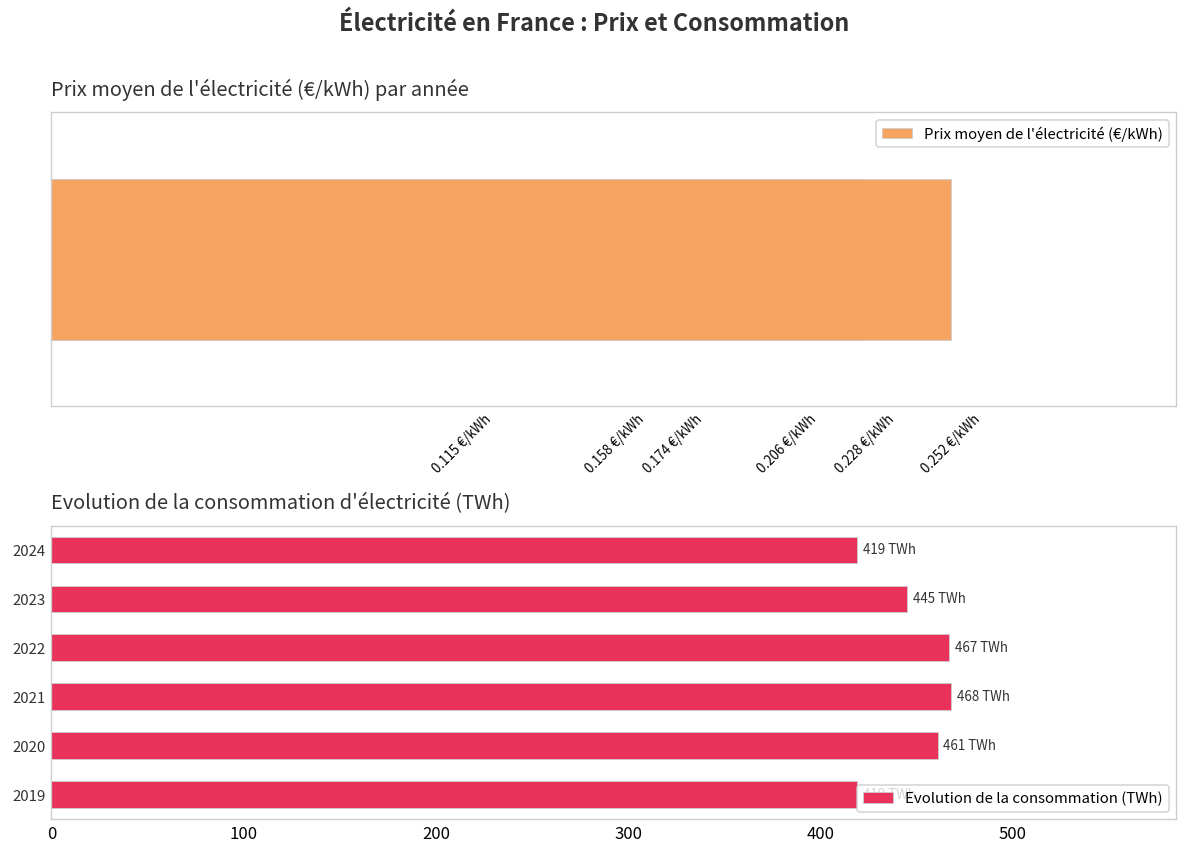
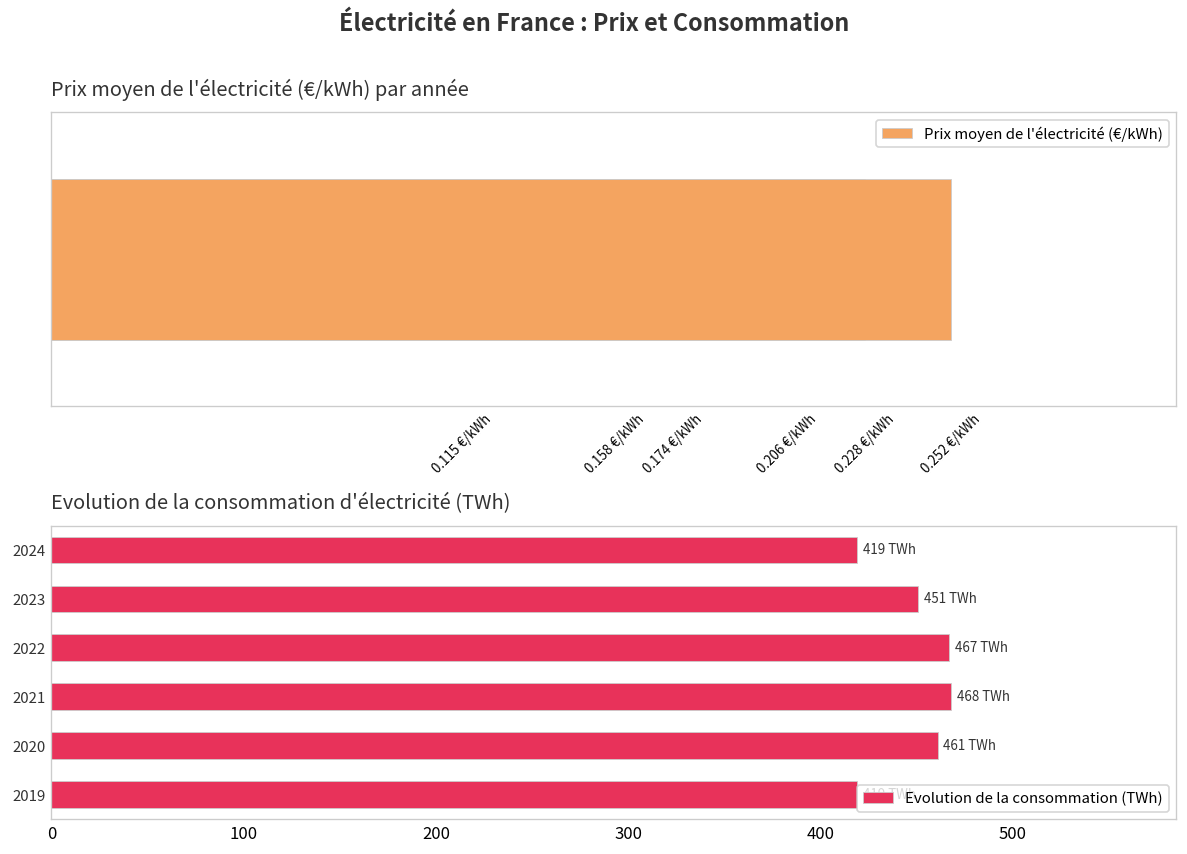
Evolution de la consommation d'électricité (TWh), 2023: 445 -> 451
